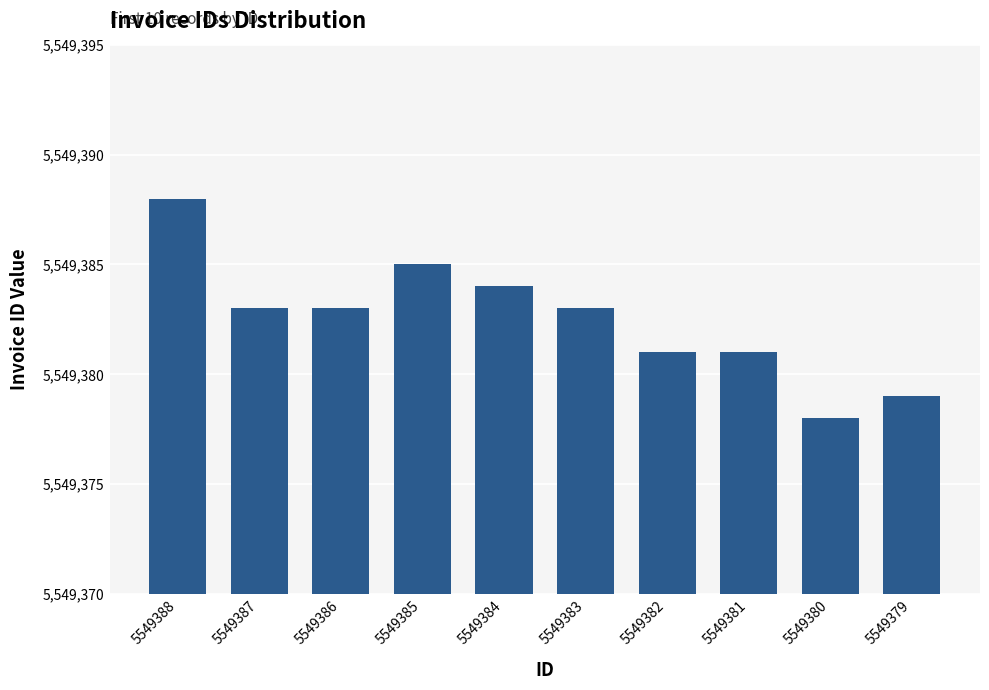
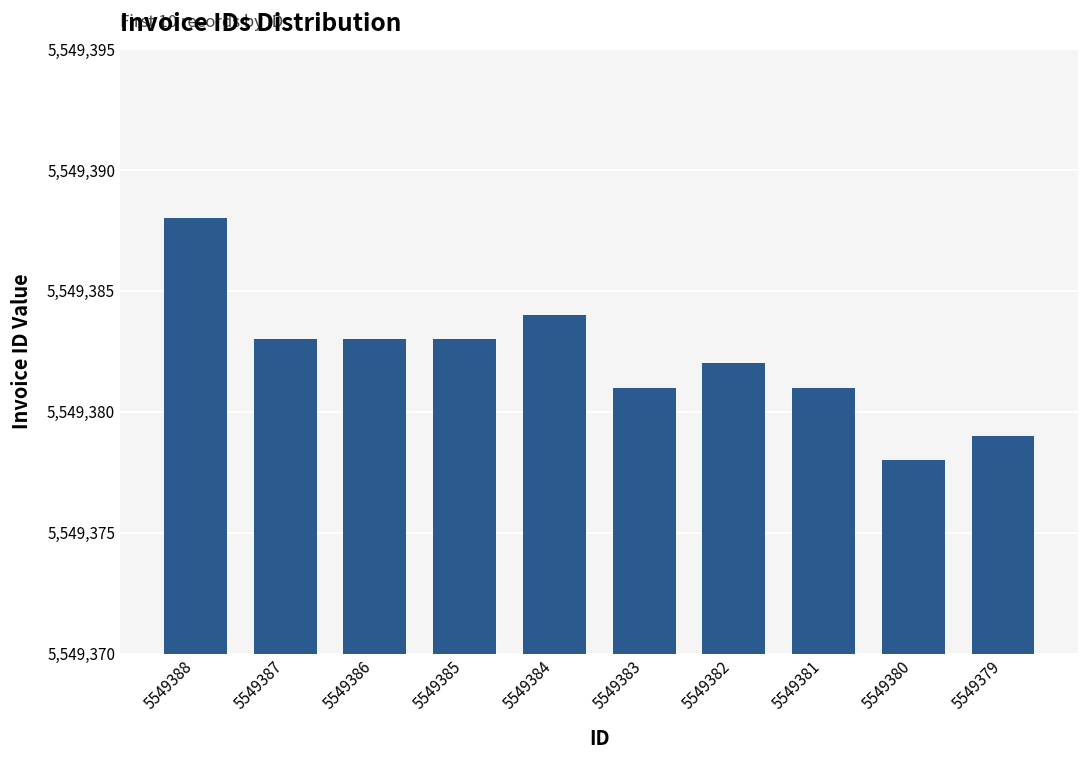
5549385: 5,549,385 -> 5,549,383
5549383: 5,549,383 -> 5,549,381
5549382: 5,549,381 -> 5,549,382
